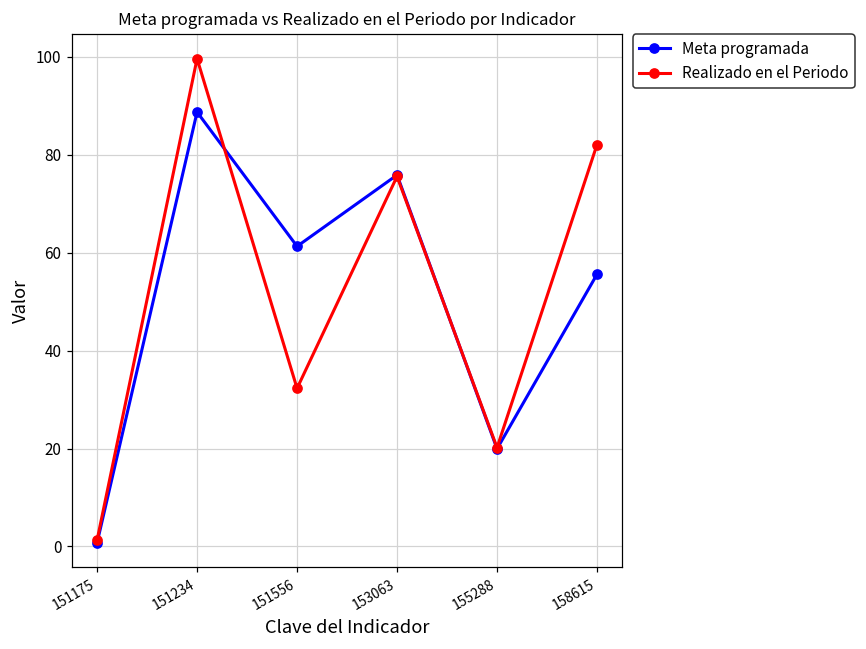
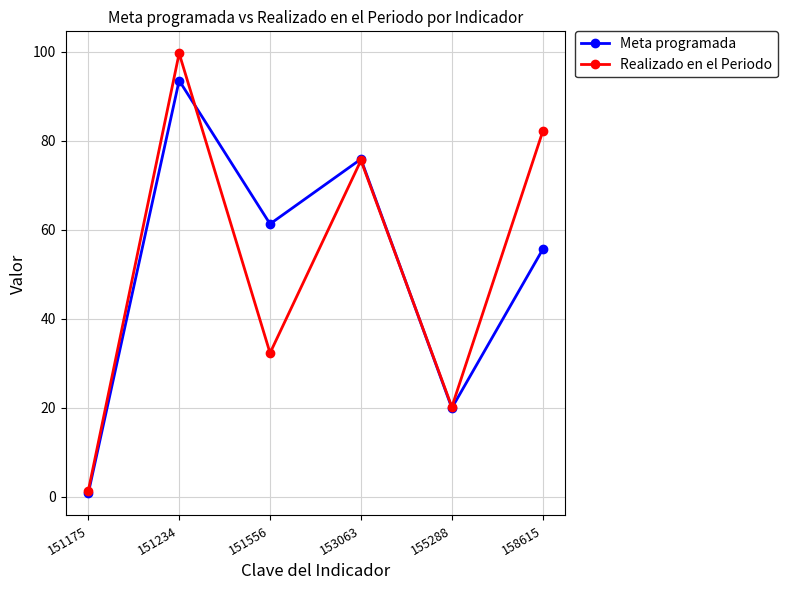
Meta programada, 151234: 89 -> 94
